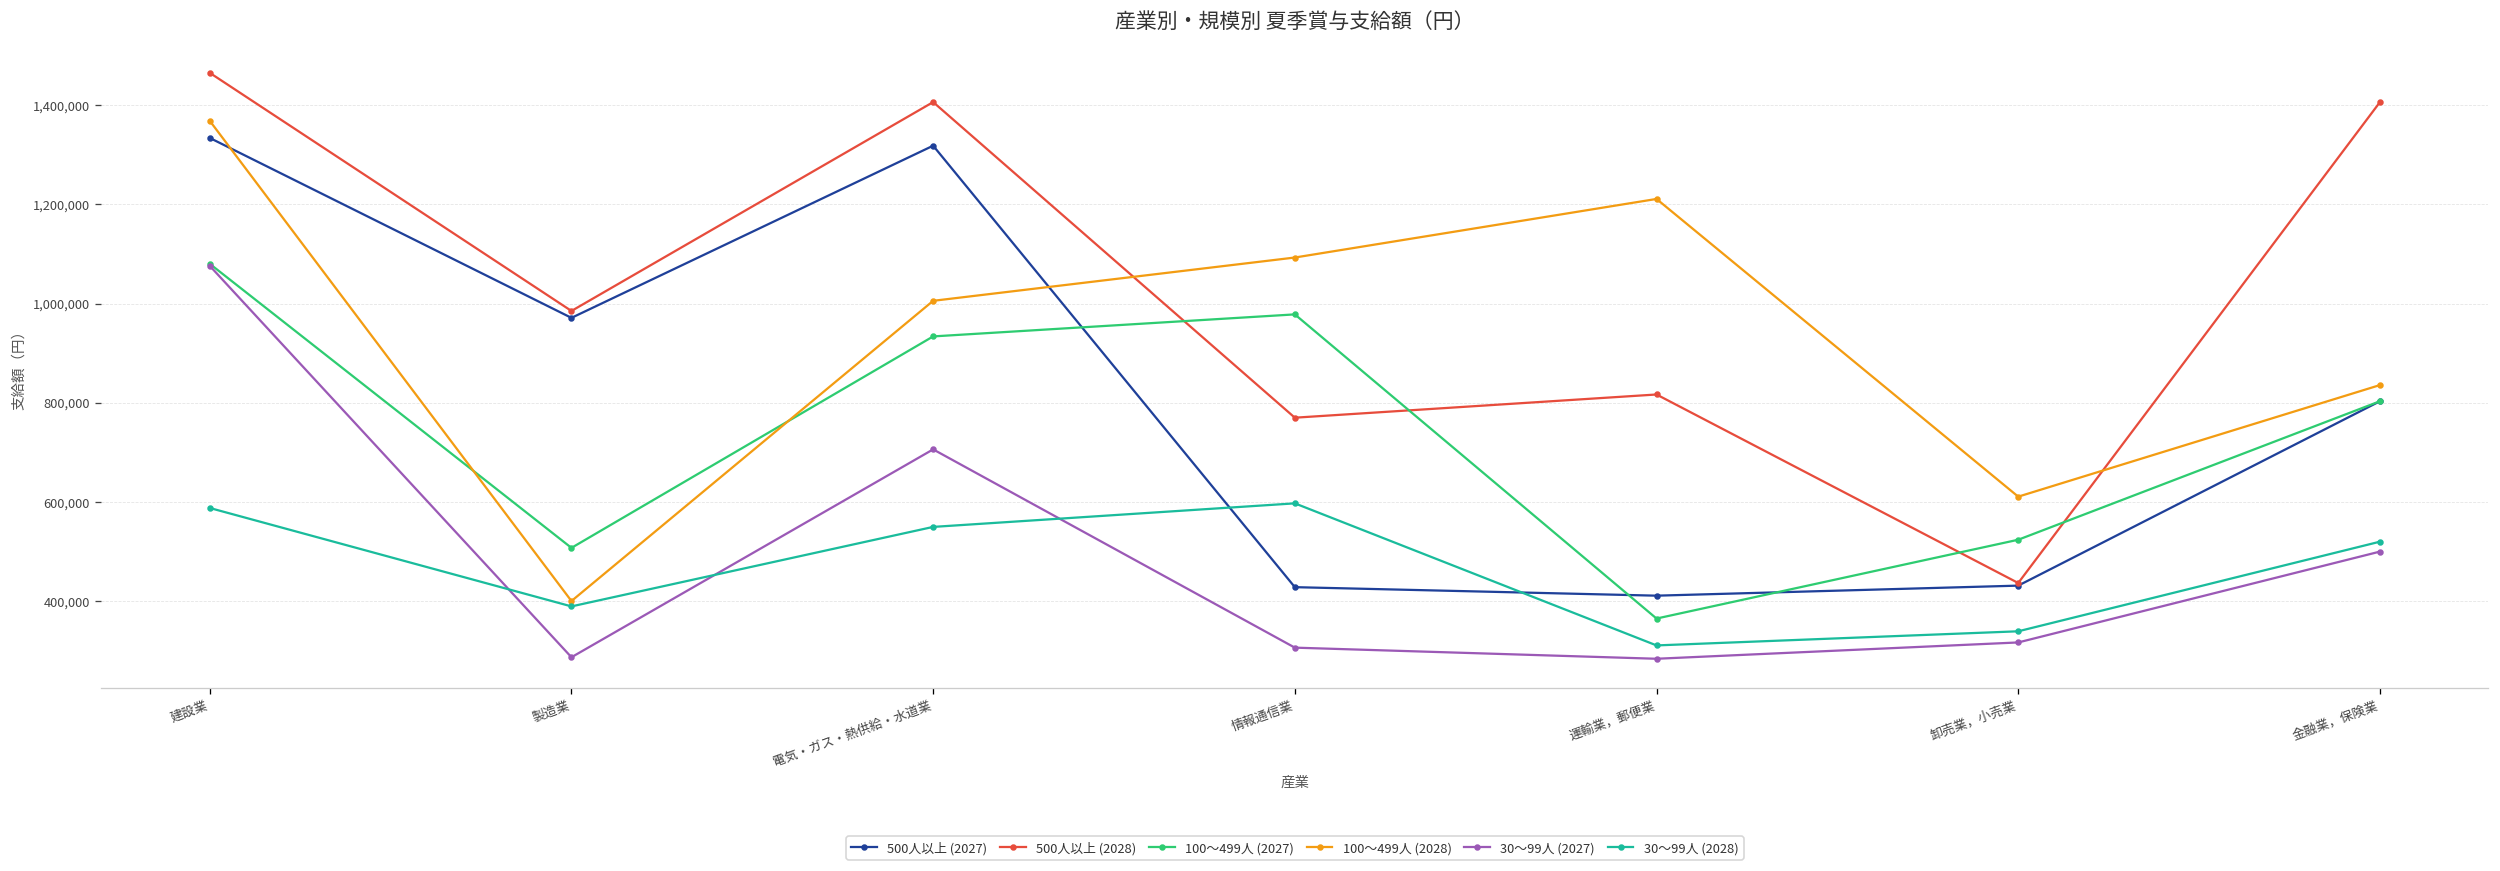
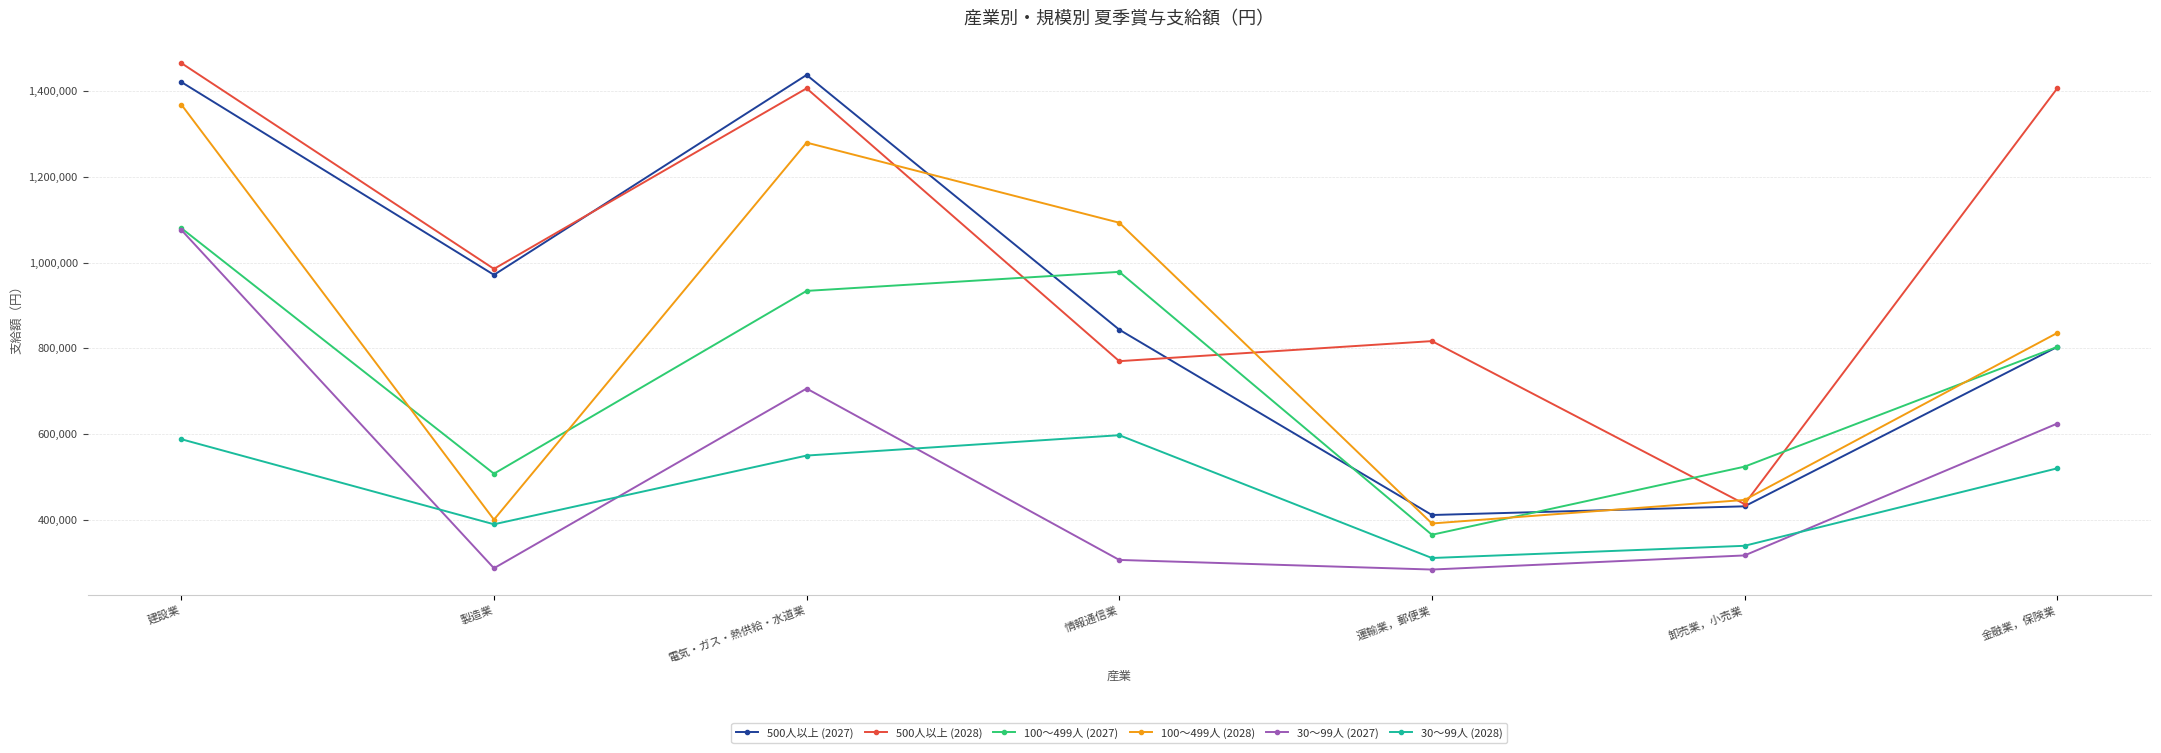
500人以上 (2027), 建設業: 1,330,000 -> 1,420,000
500人以上 (2027), 電気・ガス・熱供給・水道業: 1,320,000 -> 1,440,000
100～499人 (2028), 電気・ガス・熱供給・水道業: 1,010,000 -> 1,280,000
500人以上 (2027), 情報通信業: 430,000 -> 840,000
100～499人 (2028), 運輸業，郵便業: 1,210,000 -> 390,000
100～499人 (2028), 卸売業，小売業: 610,000 -> 450,000
30～99人 (2027), 金融業，保険業: 500,000 -> 620,000
